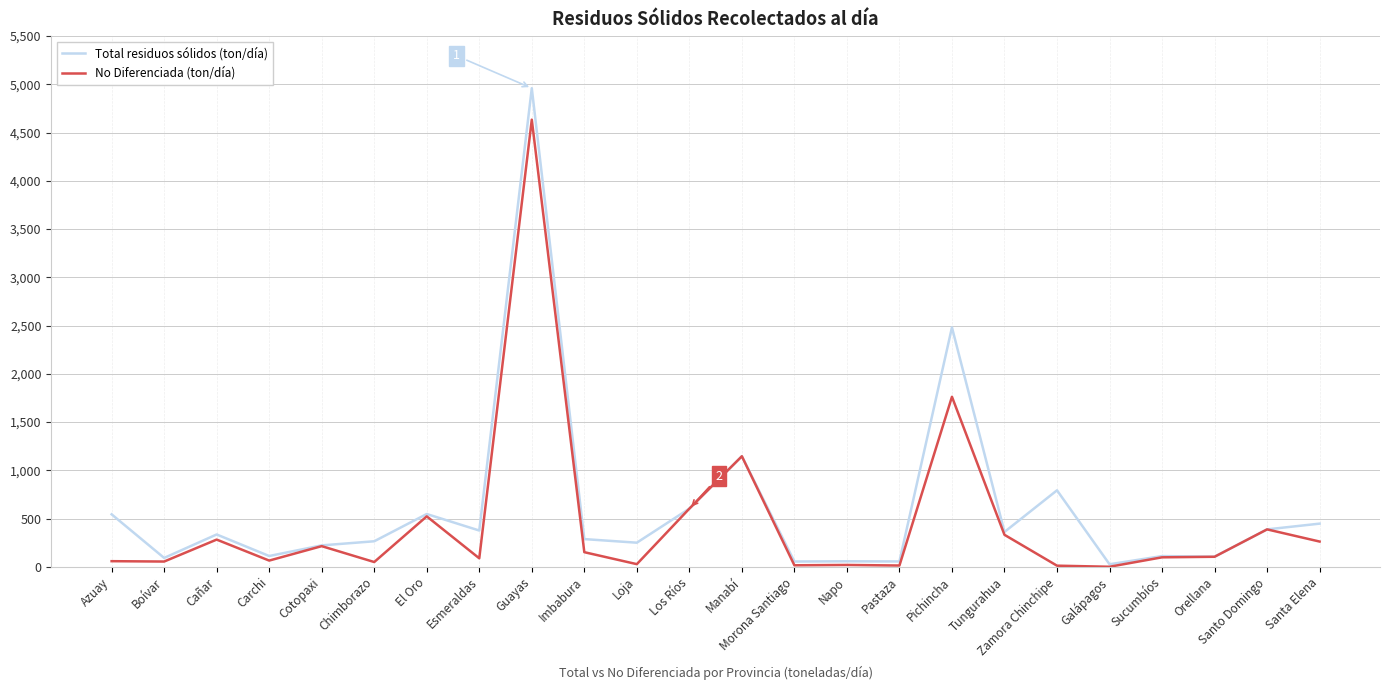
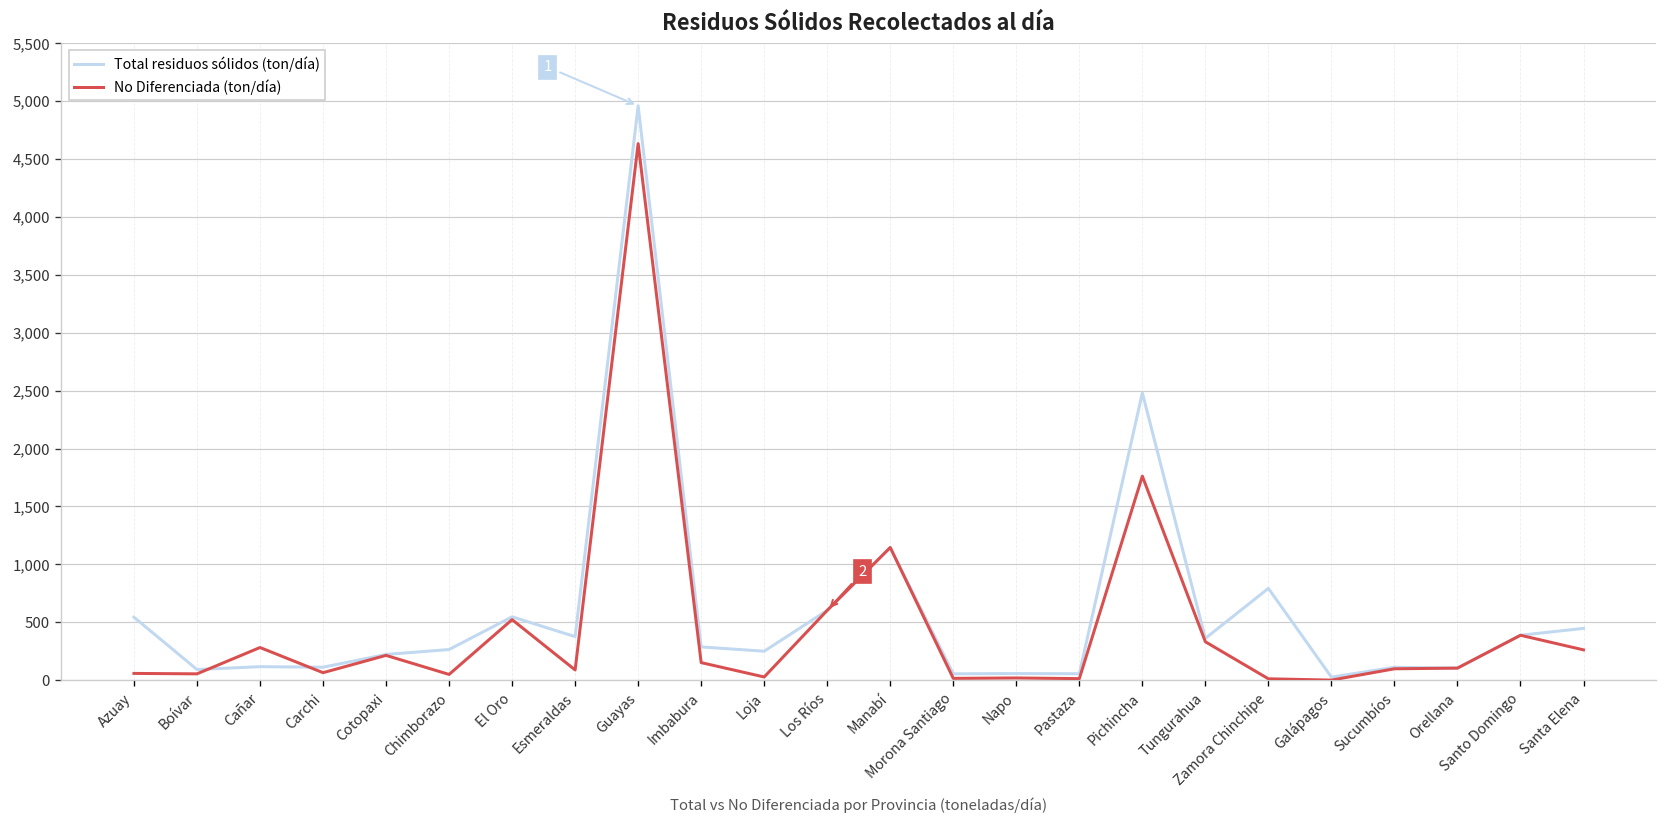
Total residuos sólidos (ton/día), Cañar: 300 -> 100
